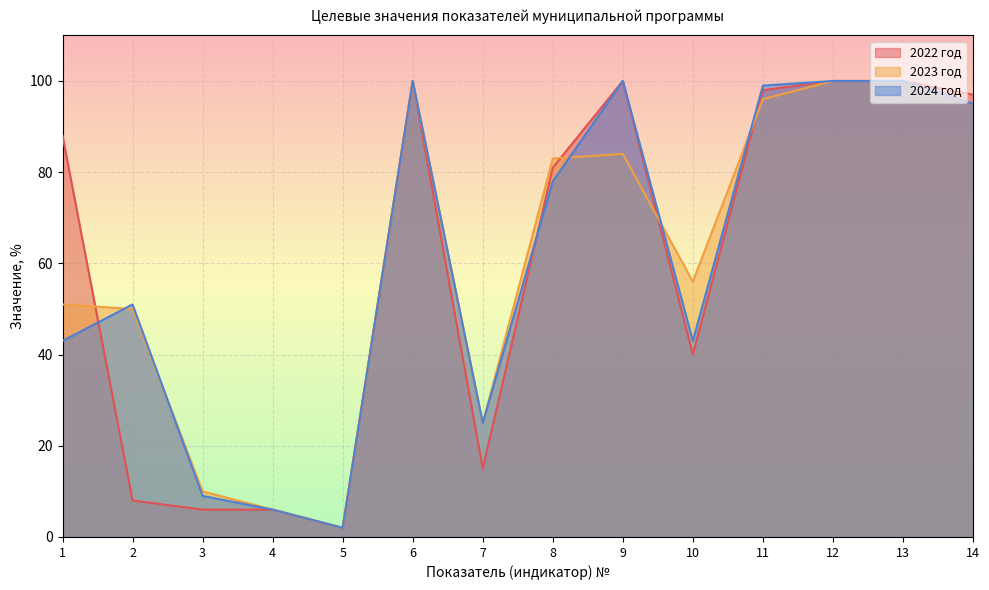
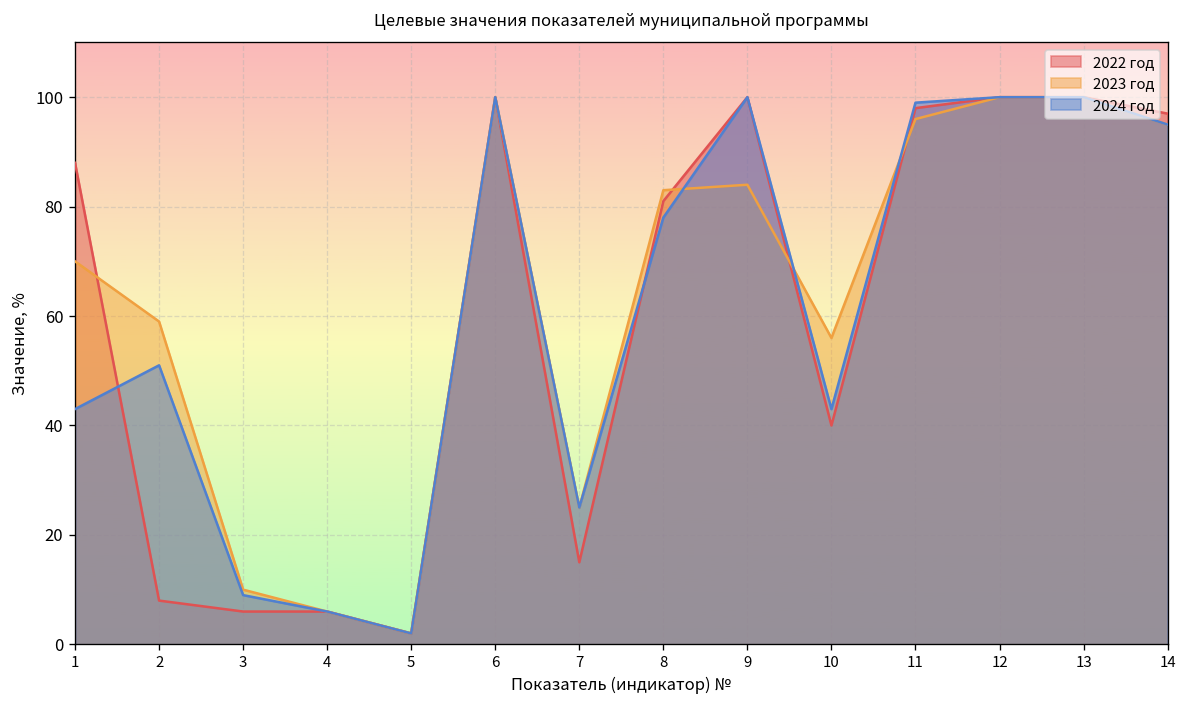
2023 год, 1: 51 -> 70
2023 год, 2: 50 -> 59
